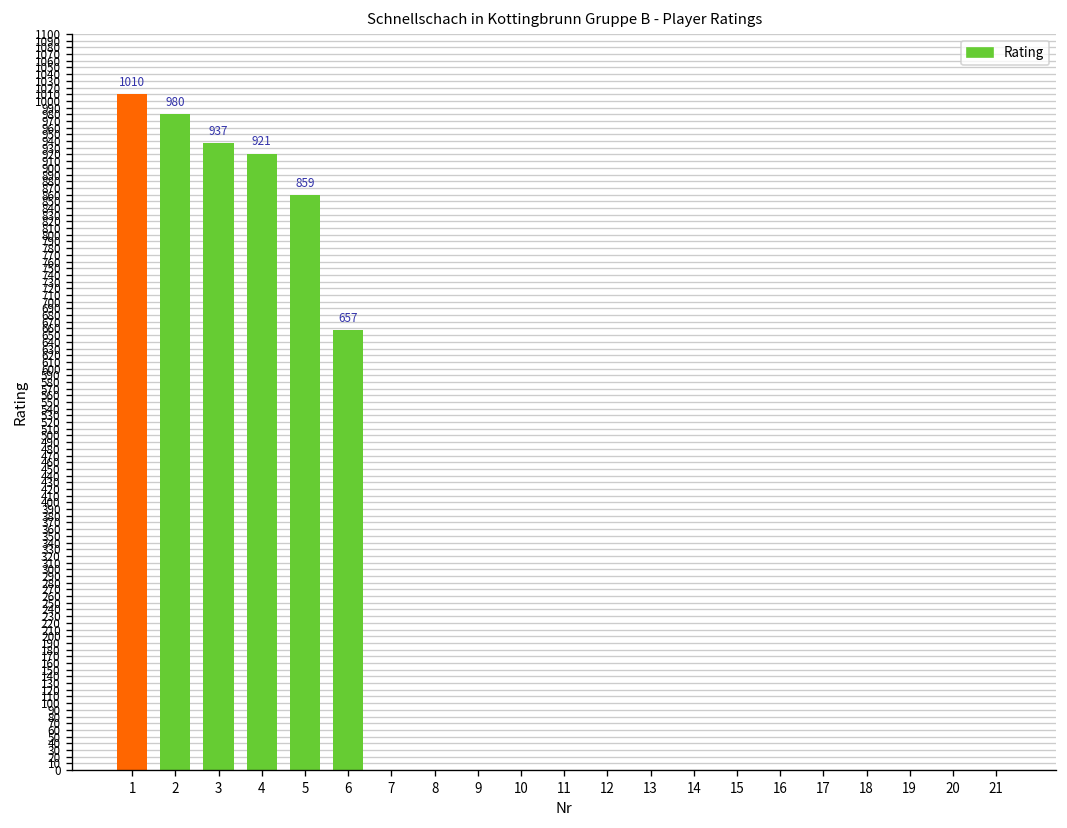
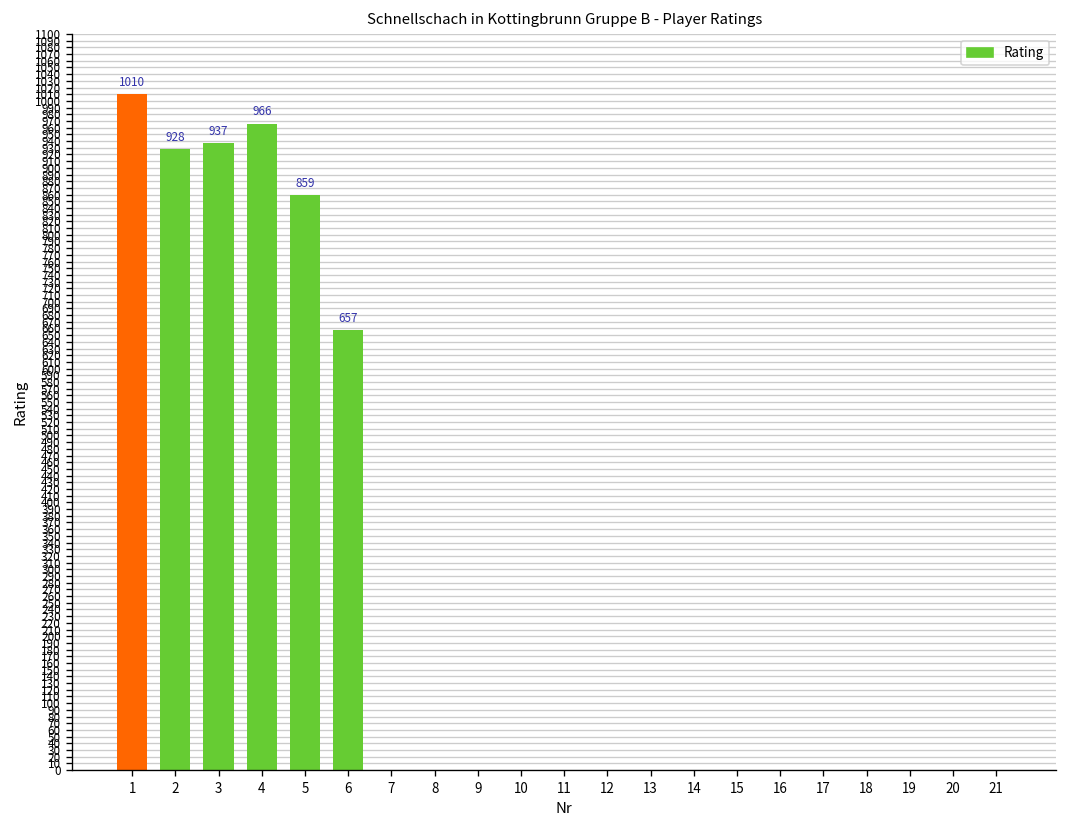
2: 980 -> 928
4: 921 -> 966
